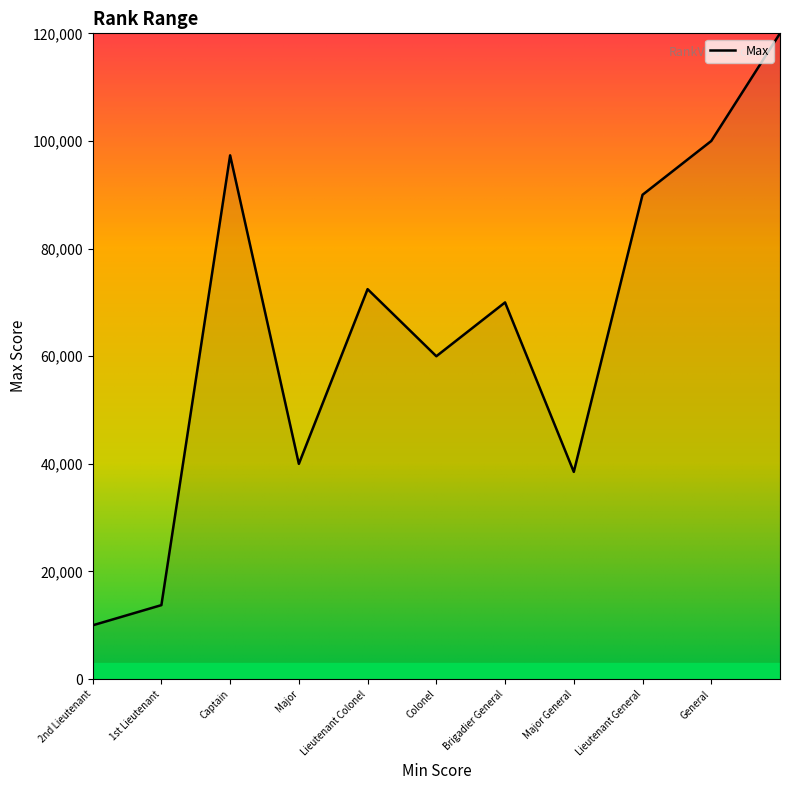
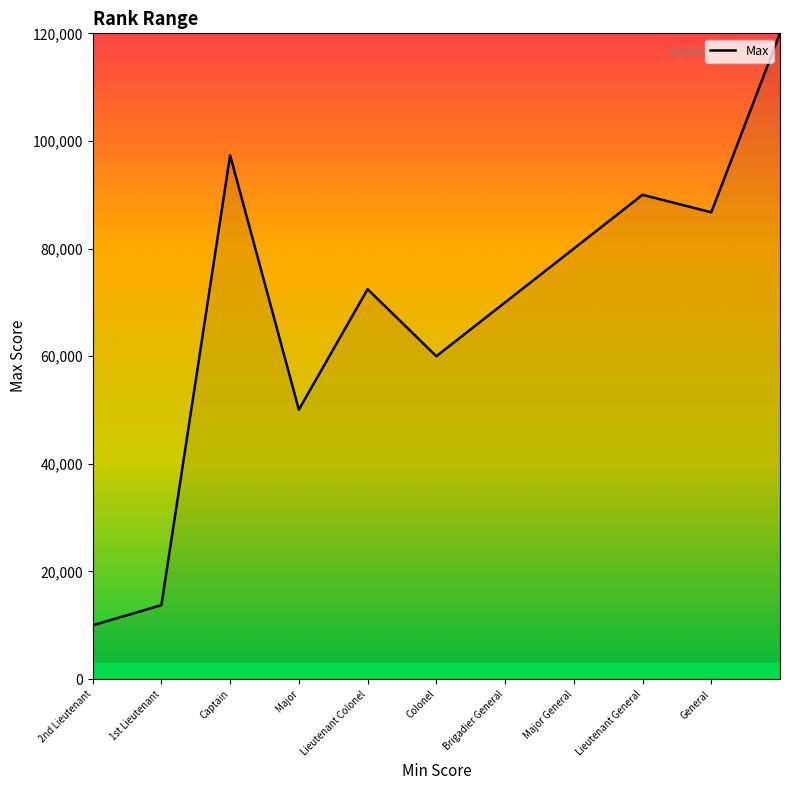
Major: 40,000 -> 50,000
Major General: 39,000 -> 80,000
General: 100,000 -> 87,000
